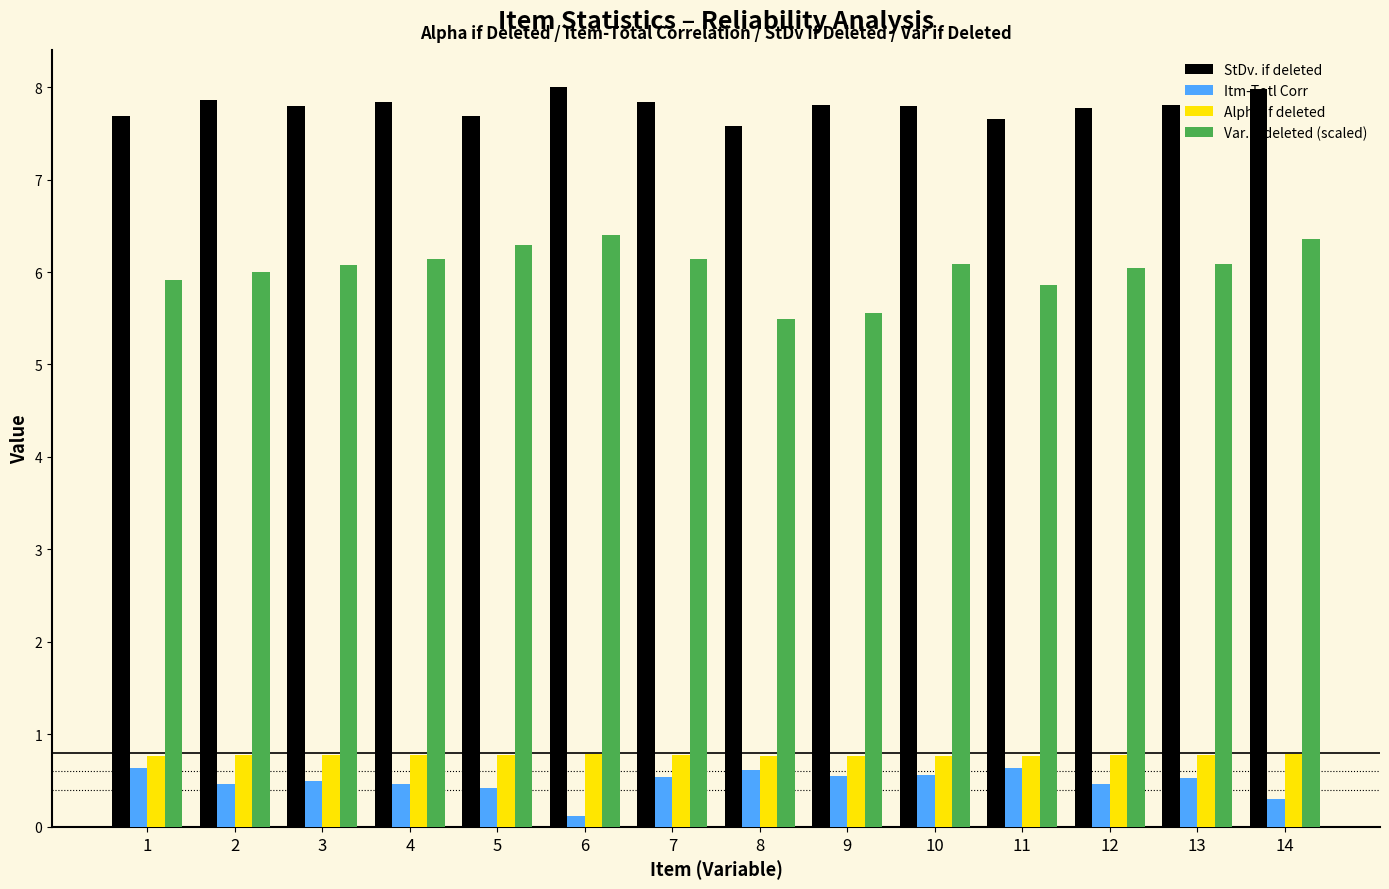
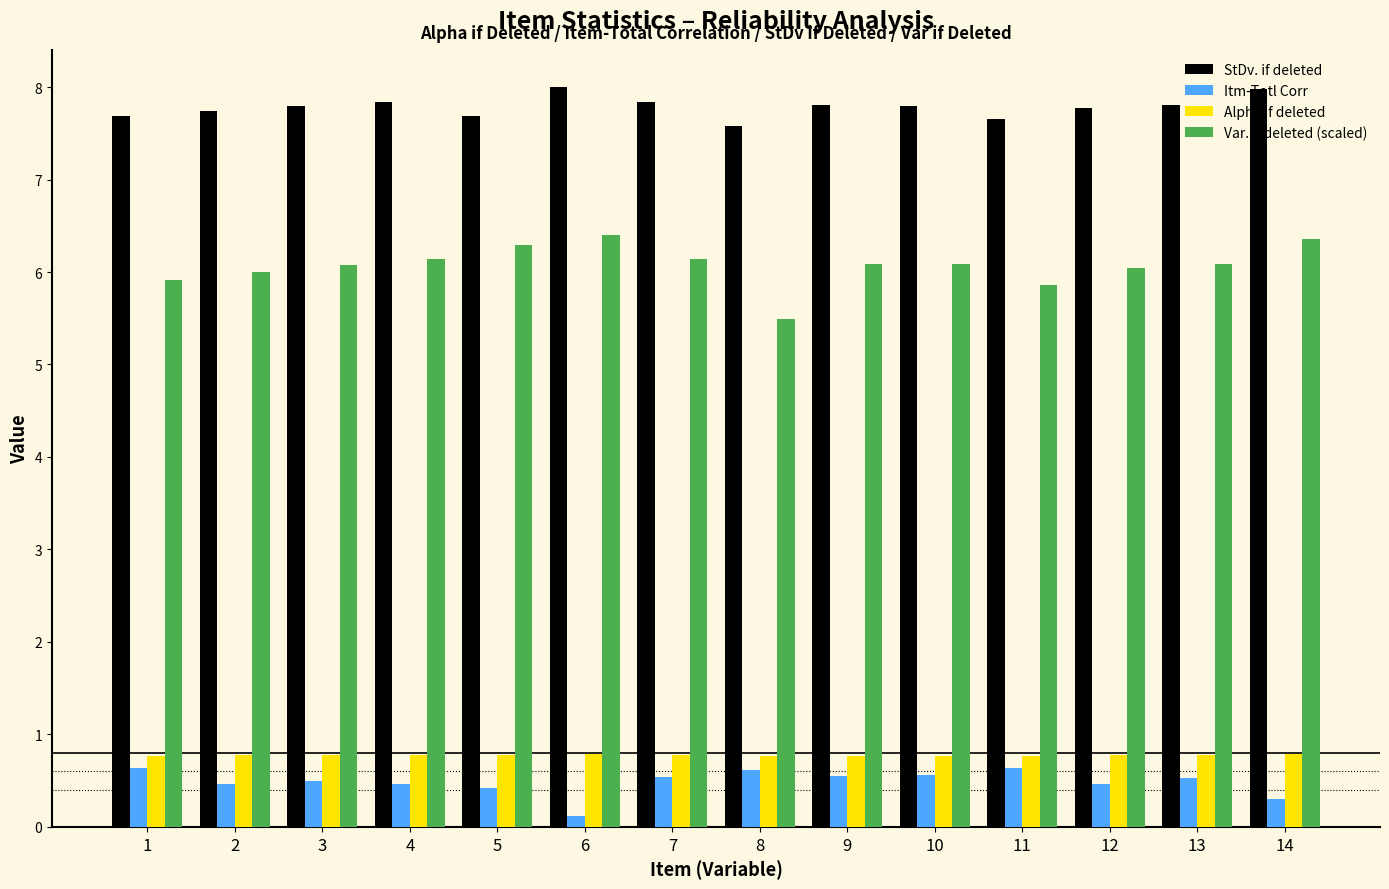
StDv. if deleted, 2: 7.9 -> 7.7
Var. if deleted (scaled), 9: 5.6 -> 6.1
